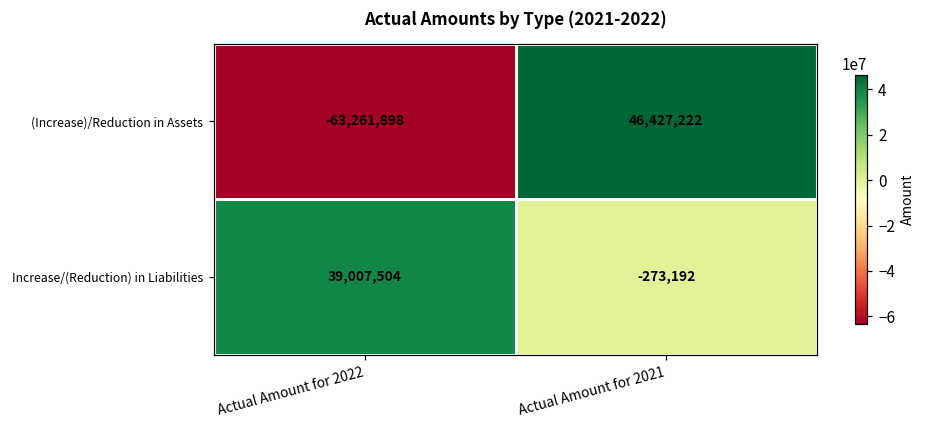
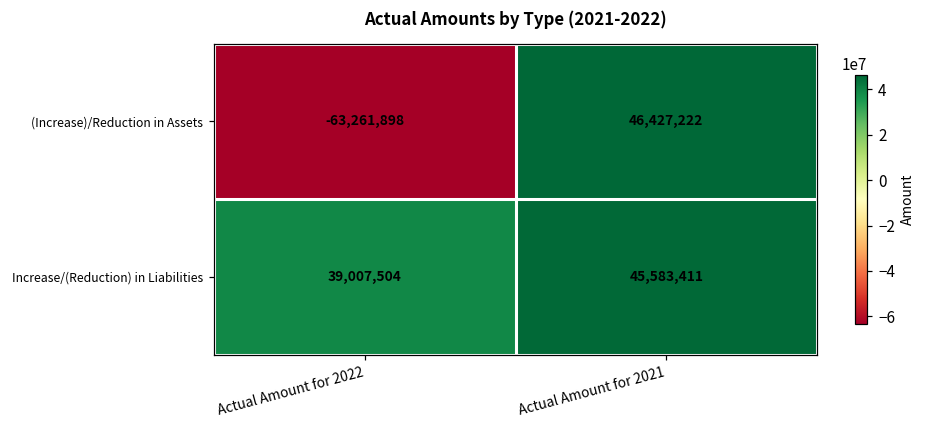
Increase/(Reduction) in Liabilities, Actual Amount for 2021: -273,192 -> 45,583,411
